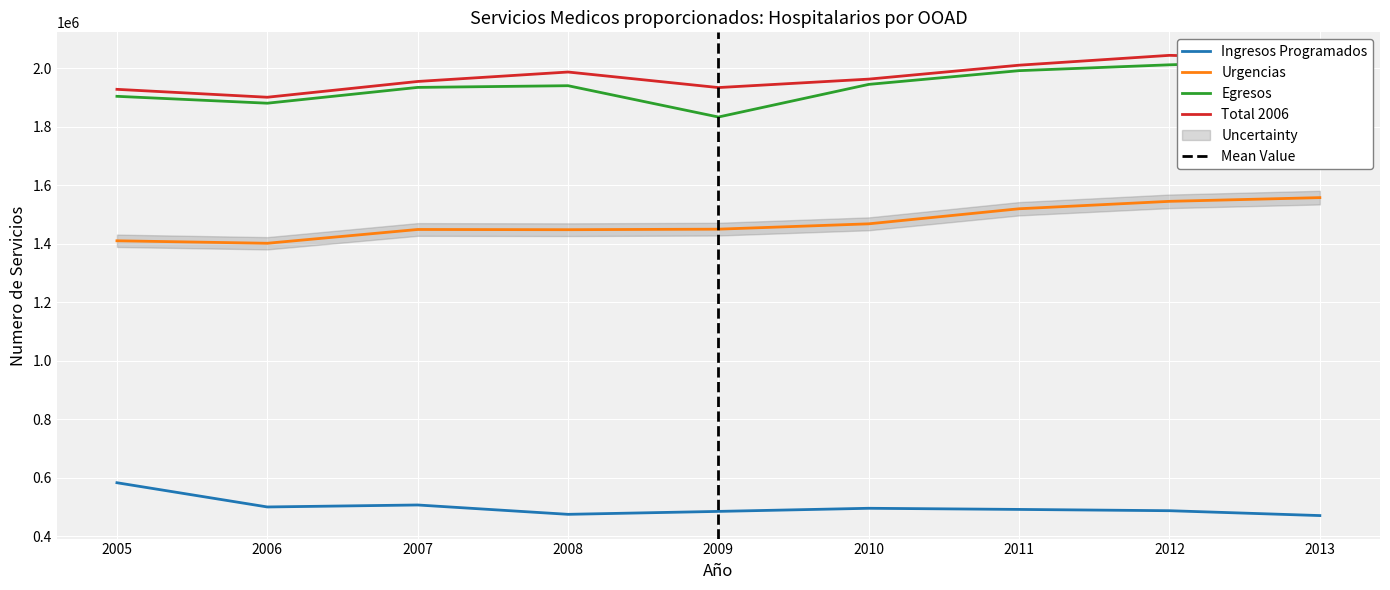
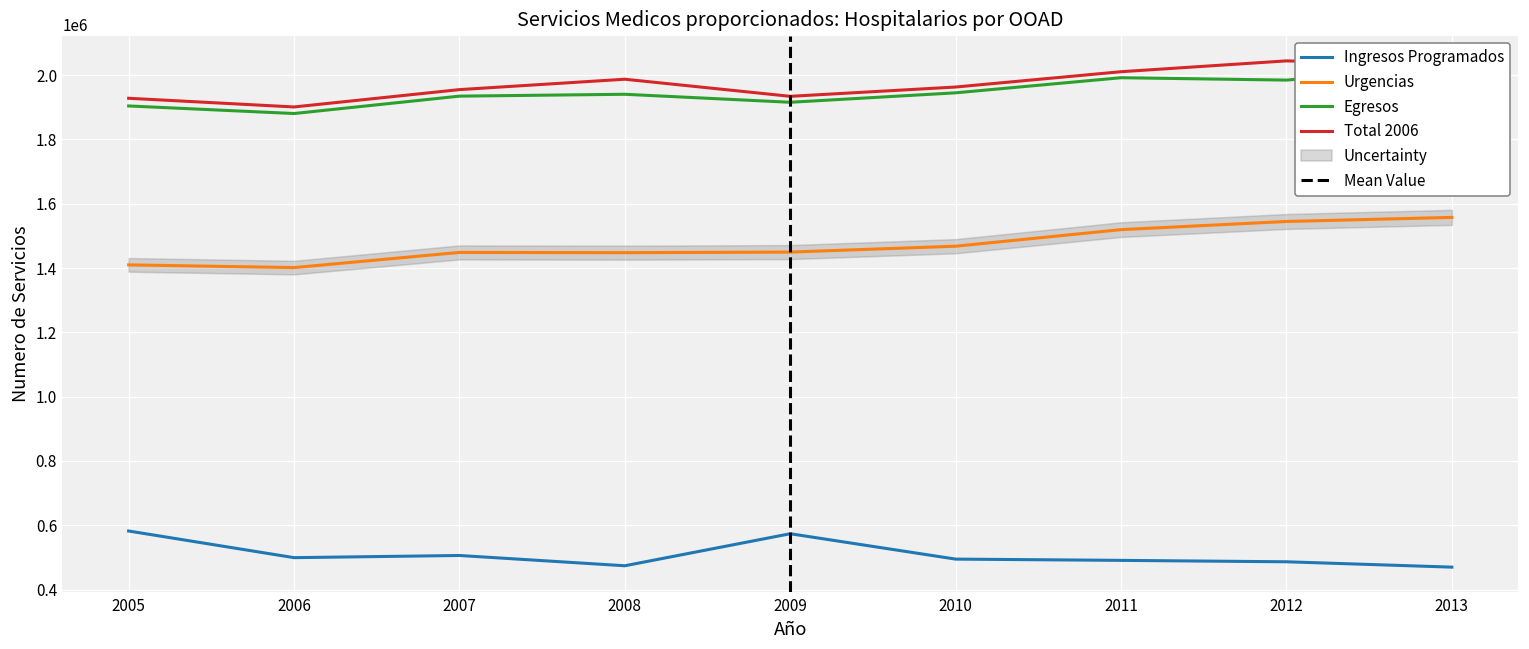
Ingresos Programados, 2009: 480000 -> 570000
Egresos, 2009: 1830000 -> 1920000
Egresos, 2012: 2010000 -> 1980000
